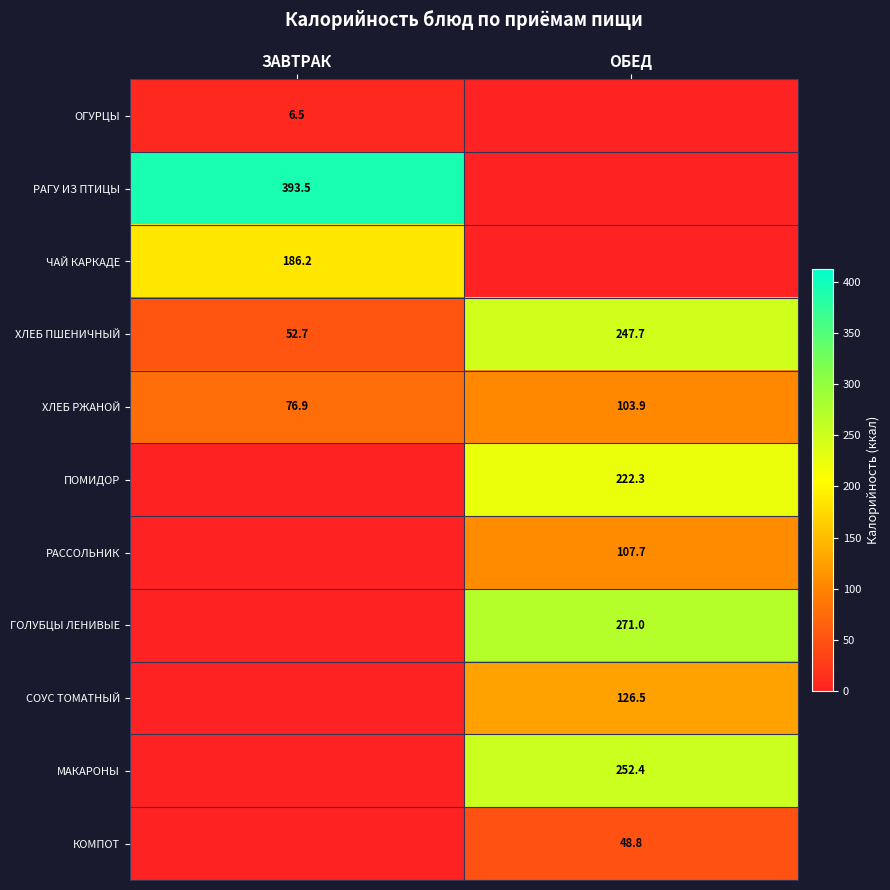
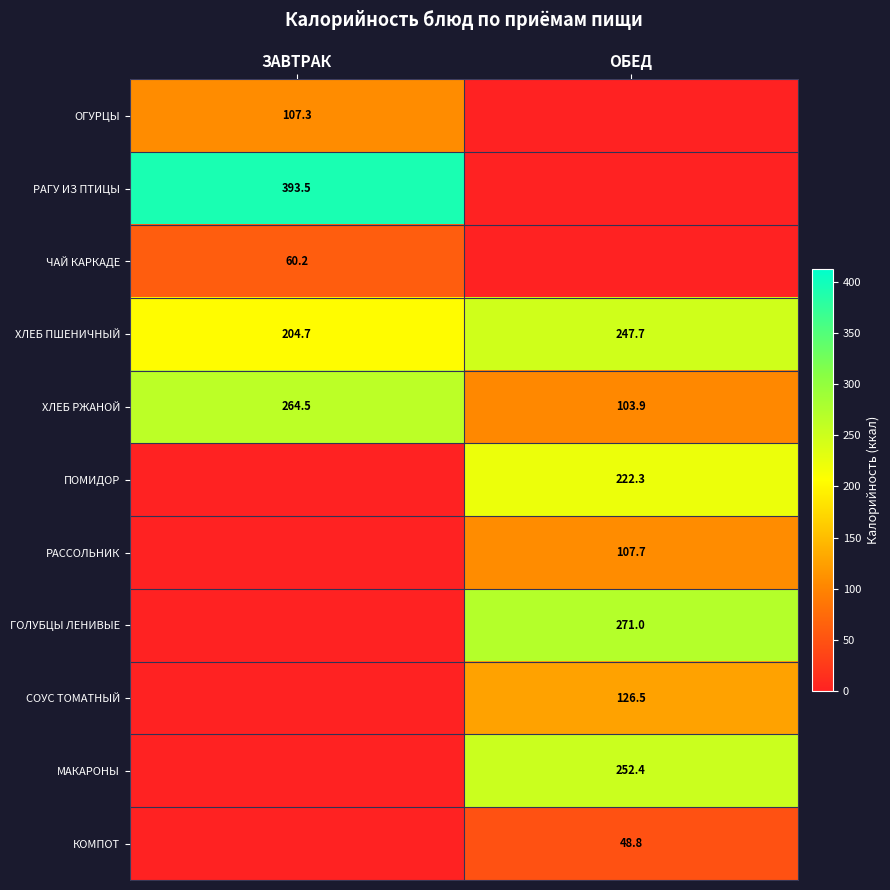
ОГУРЦЫ, ЗАВТРАК: 6.5 -> 107.3
ЧАЙ КАРКАДЕ, ЗАВТРАК: 186.2 -> 60.2
ХЛЕБ ПШЕНИЧНЫЙ, ЗАВТРАК: 52.7 -> 204.7
ХЛЕБ РЖАНОЙ, ЗАВТРАК: 76.9 -> 264.5
